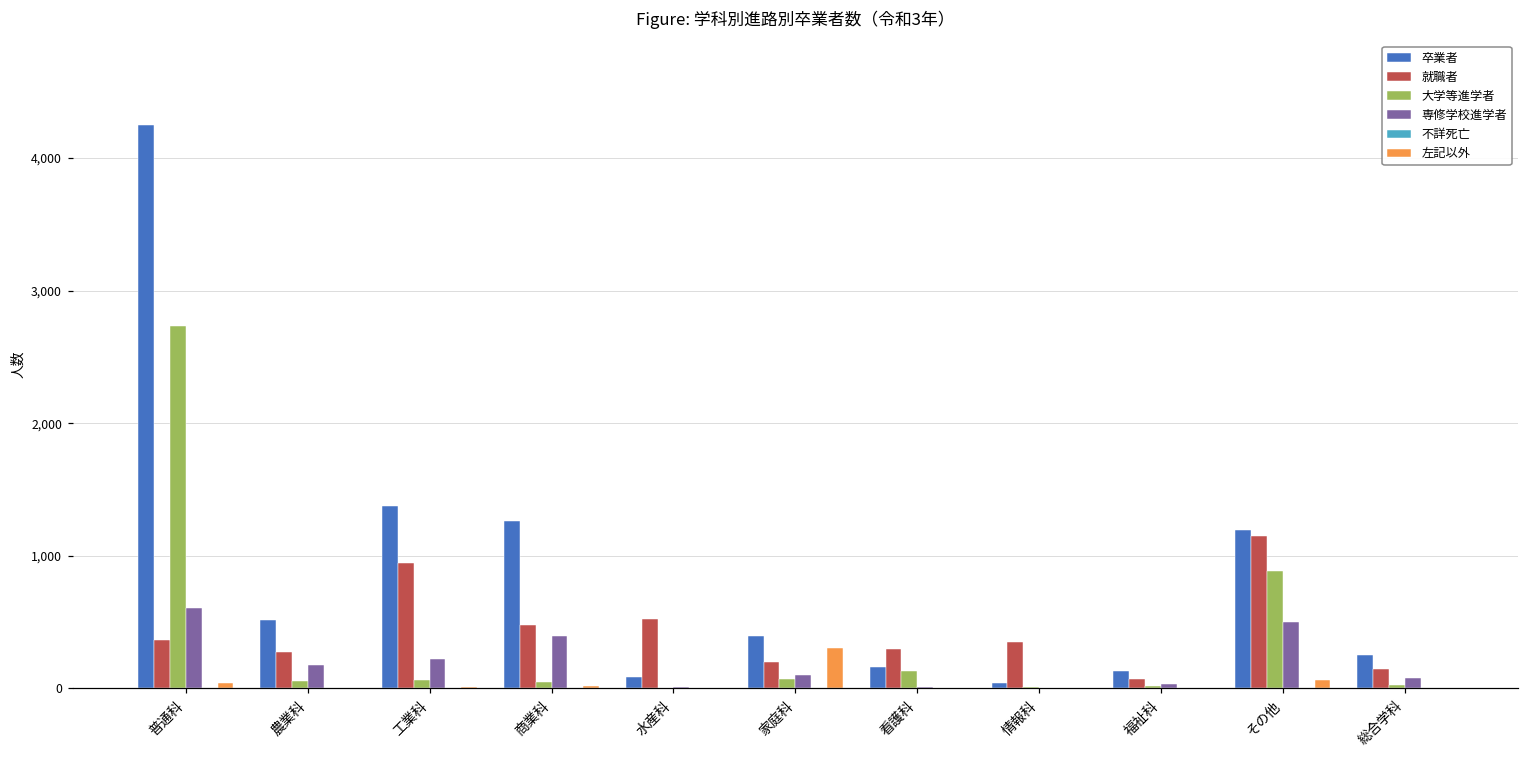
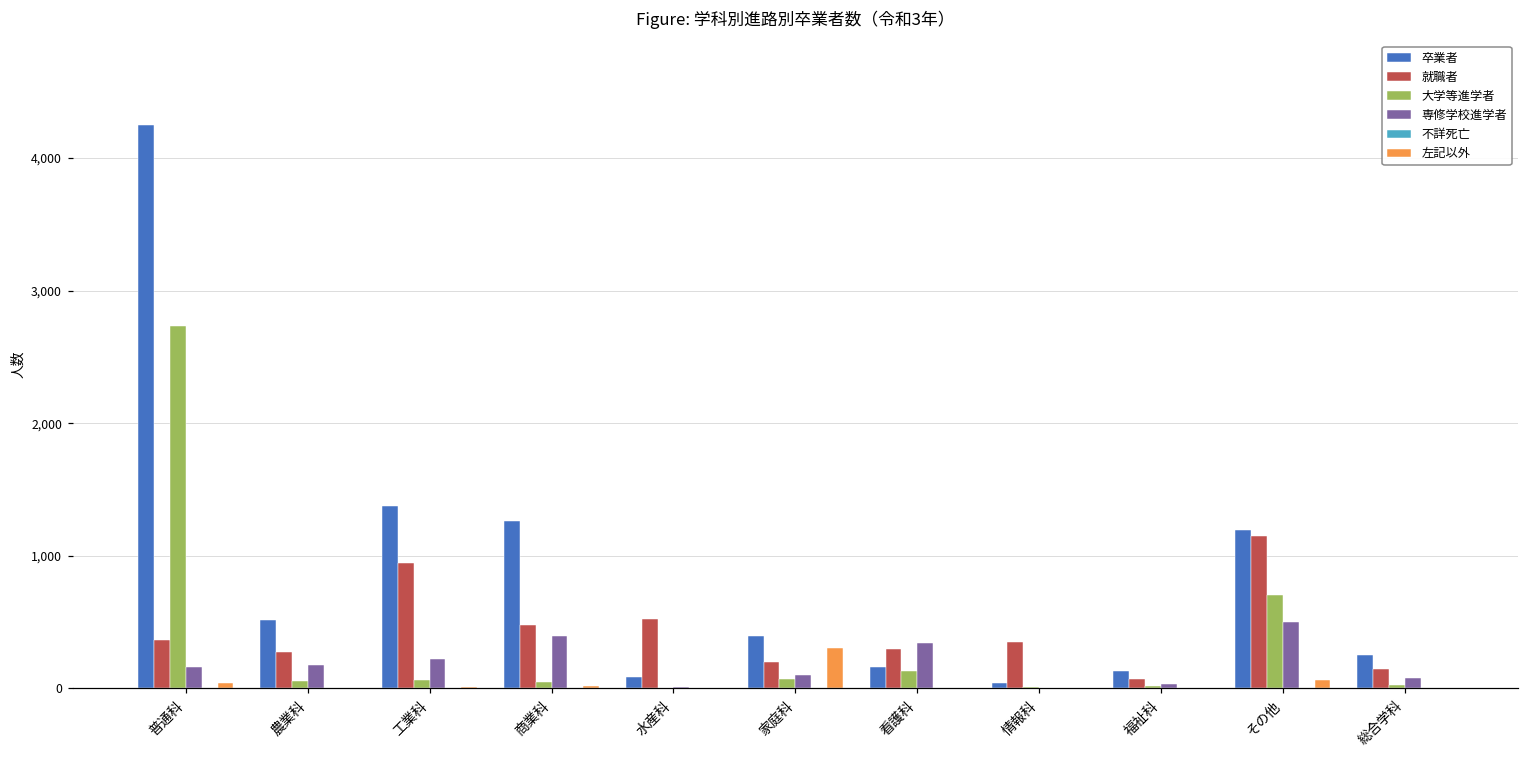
専修学校進学者, 普通科: 610 -> 160
専修学校進学者, 看護科: 10 -> 340
大学等進学者, その他: 880 -> 710
